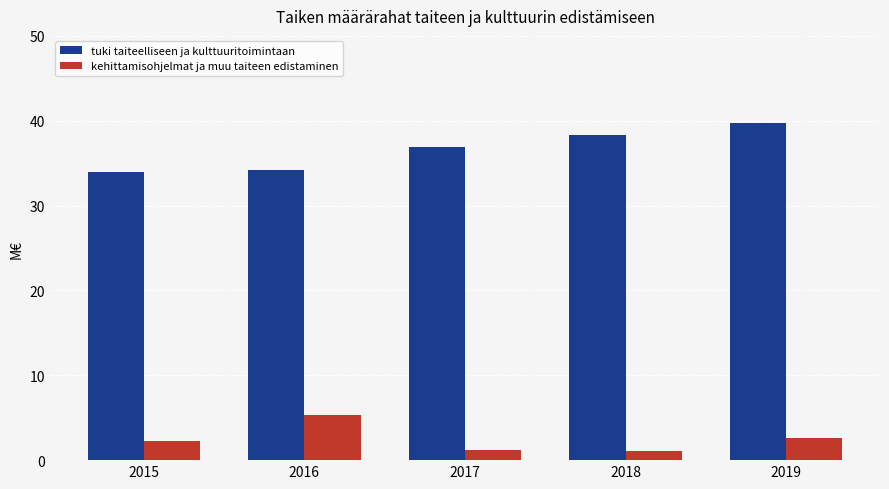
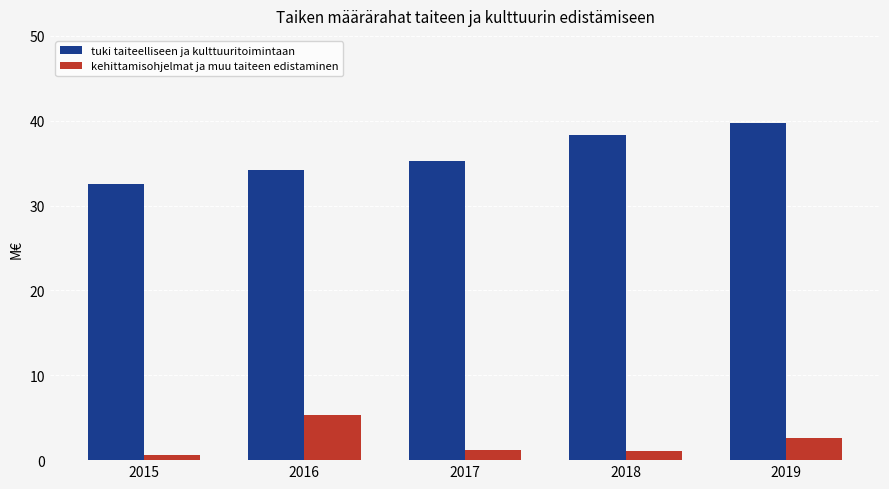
tuki taiteelliseen ja kulttuuritoimintaan, 2015: 34 -> 33
kehittamisohjelmat ja muu taiteen edistaminen, 2015: 2 -> 1
tuki taiteelliseen ja kulttuuritoimintaan, 2017: 37 -> 35
